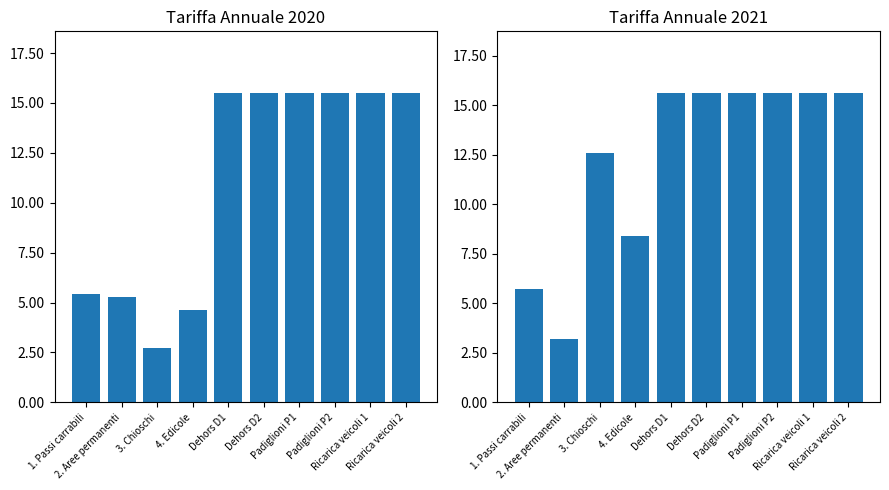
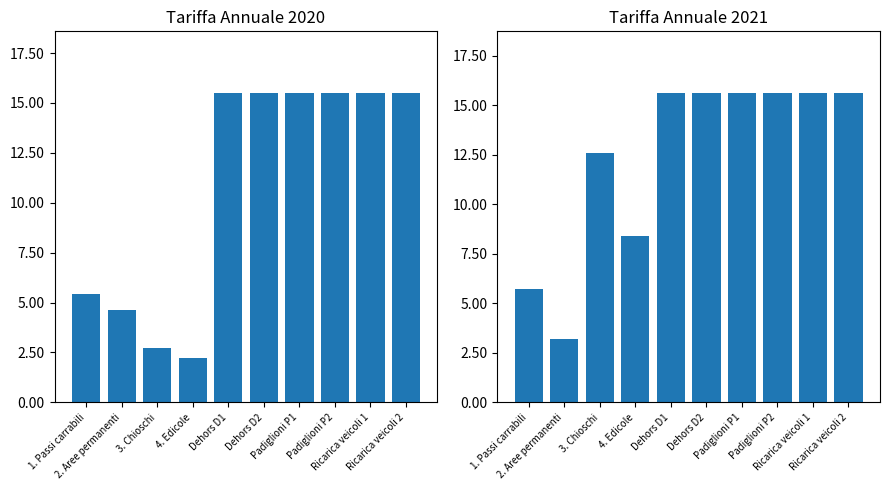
Tariffa Annuale 2020, 2. Aree permanenti: 5.3 -> 4.7
Tariffa Annuale 2020, 4. Edicole: 4.7 -> 2.2
